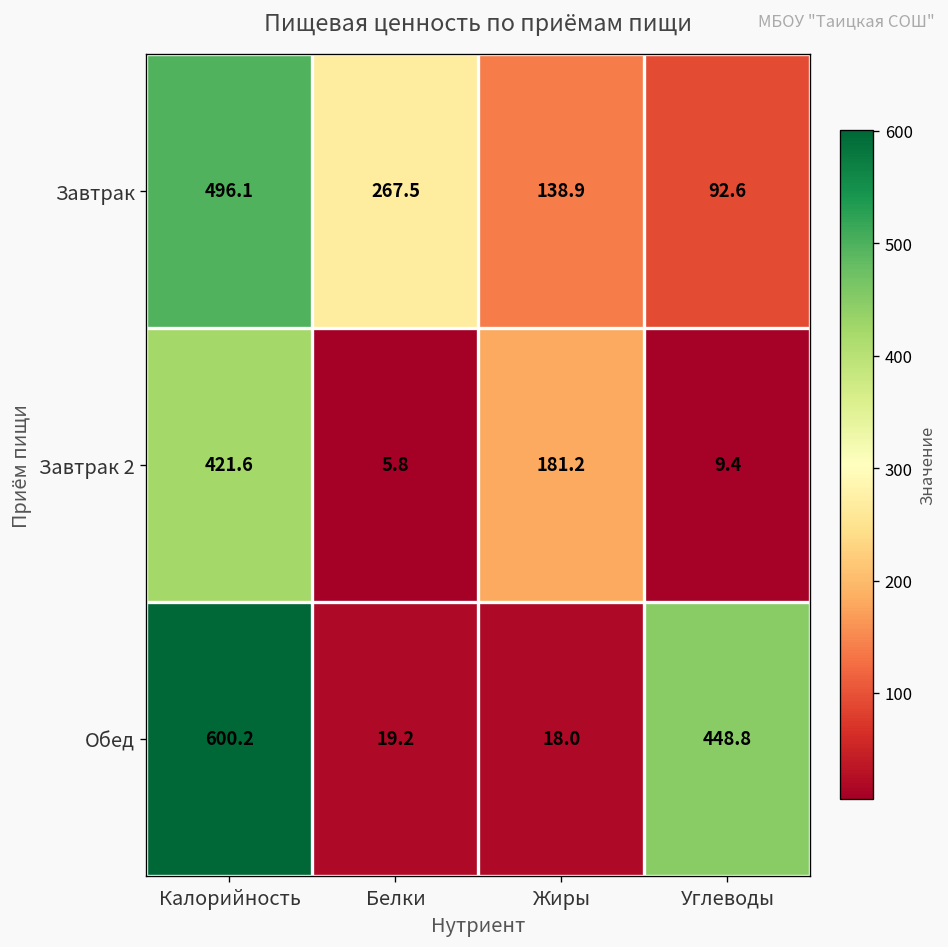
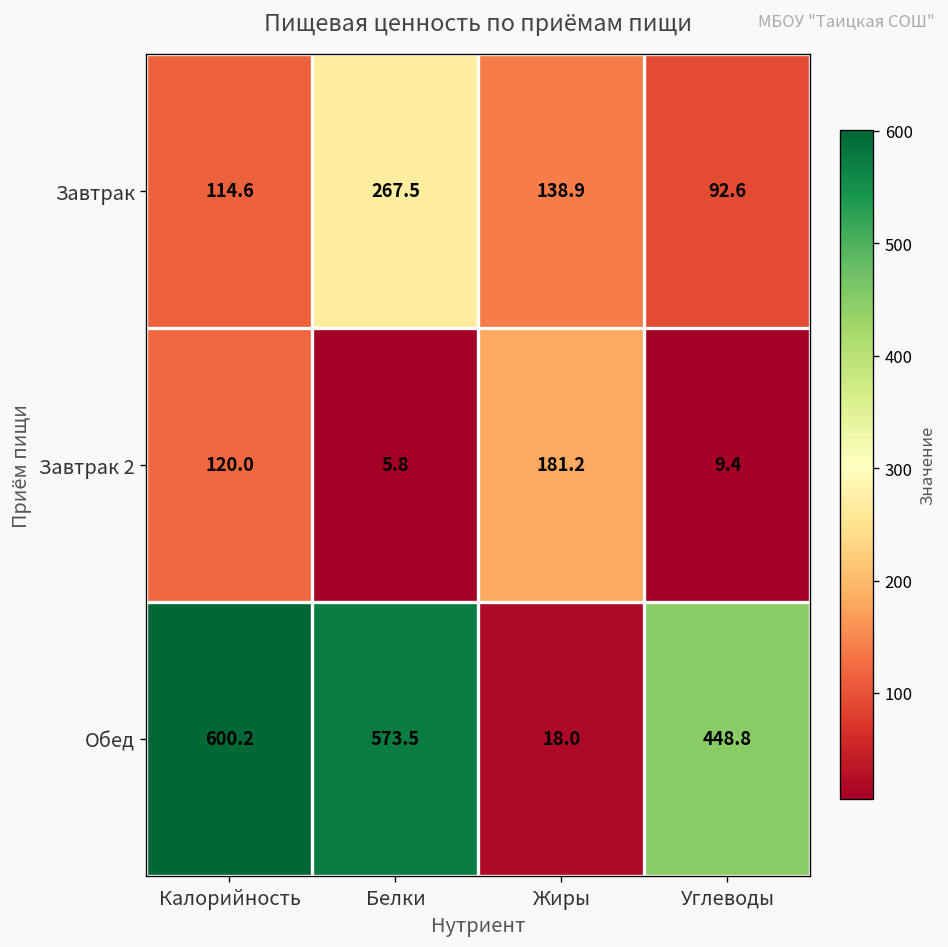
Завтрак, Калорийность: 496.1 -> 114.6
Завтрак 2, Калорийность: 421.6 -> 120.0
Обед, Белки: 19.2 -> 573.5
